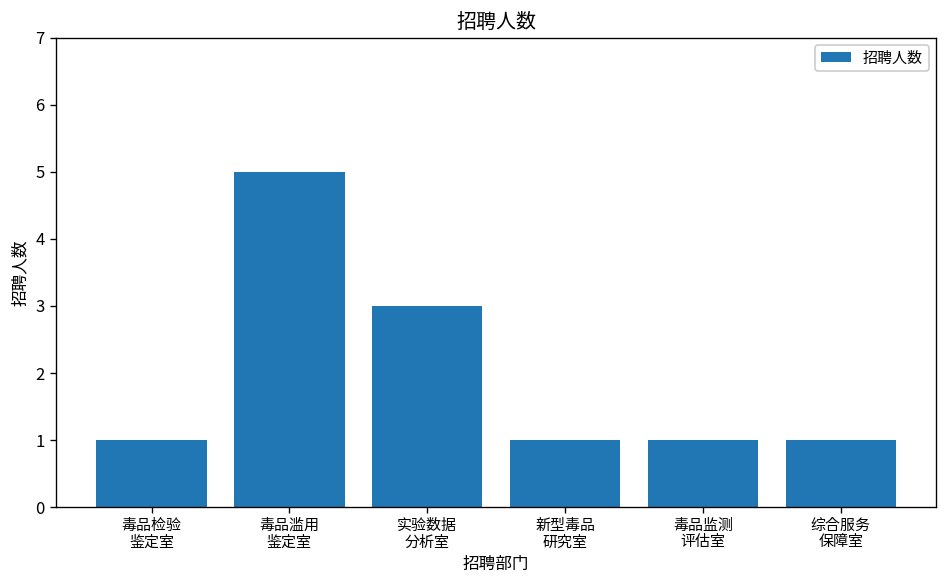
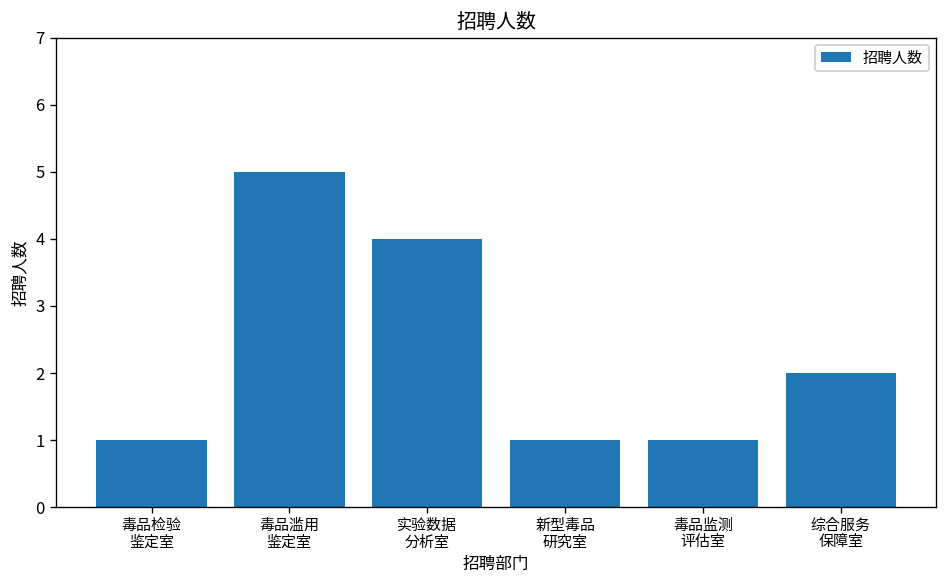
实验数据 分析室: 3 -> 4
综合服务 保障室: 1 -> 2
